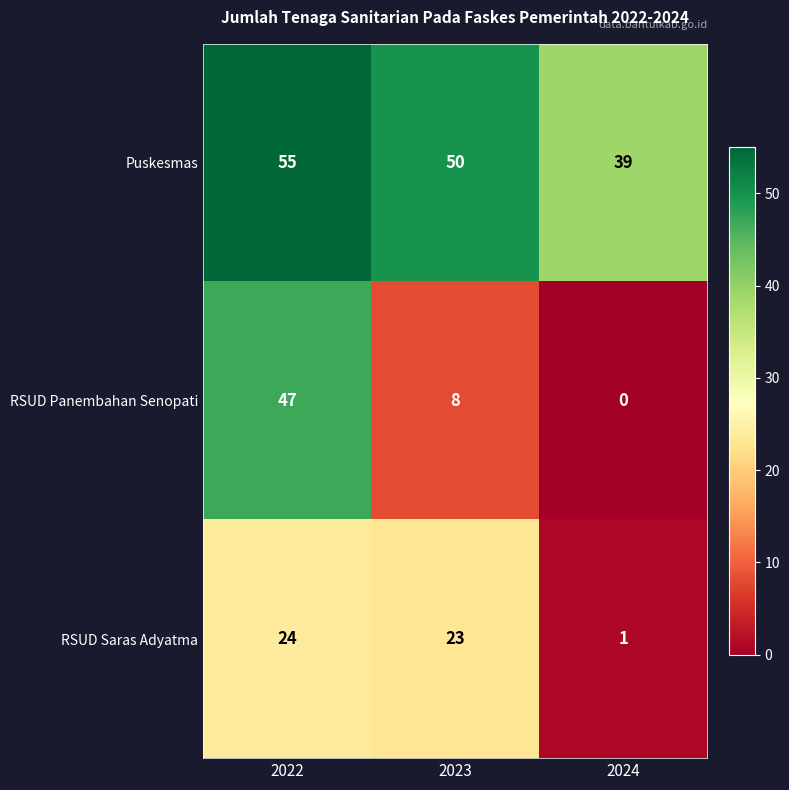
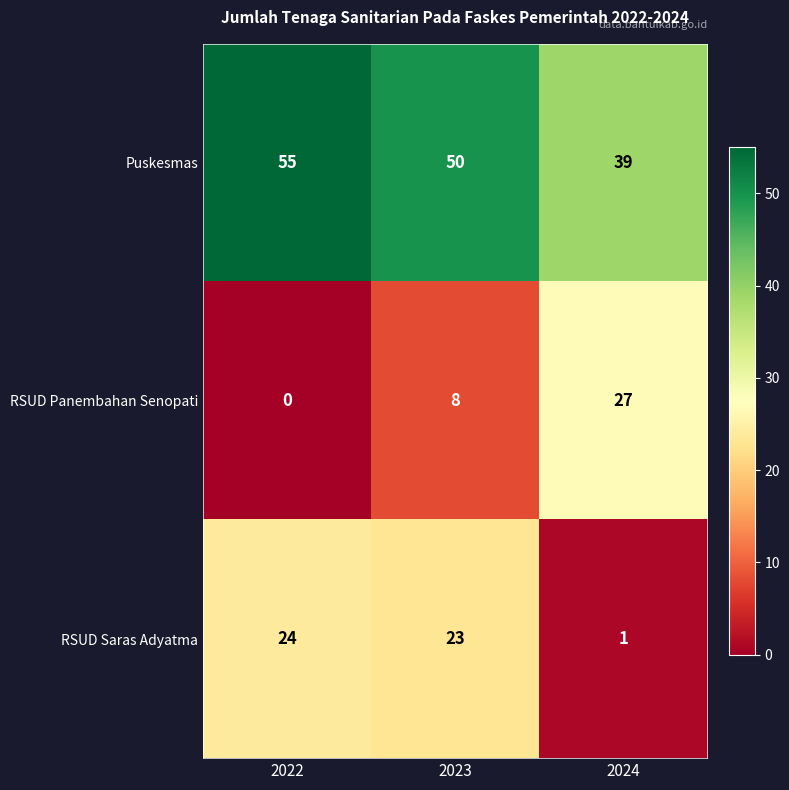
RSUD Panembahan Senopati, 2022: 47 -> 0
RSUD Panembahan Senopati, 2024: 0 -> 27
